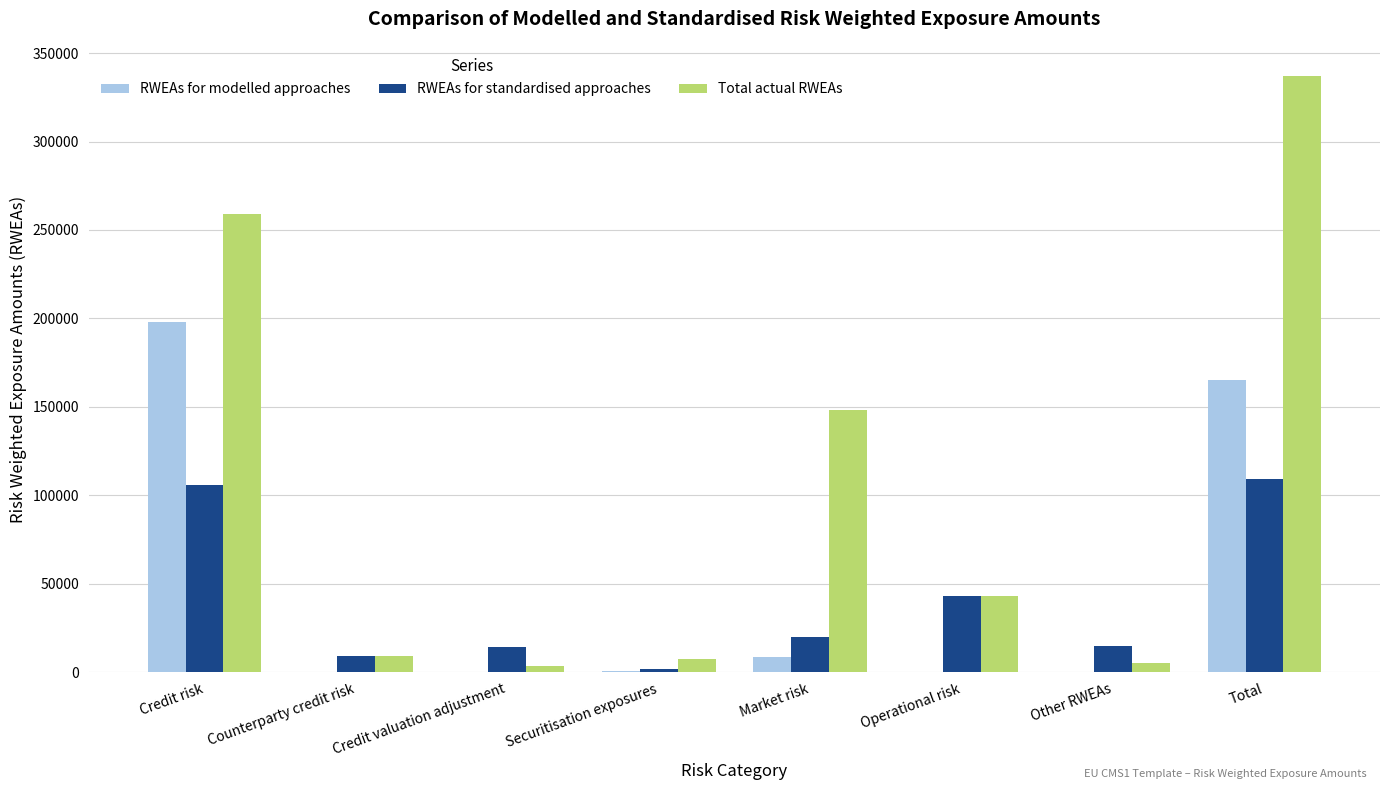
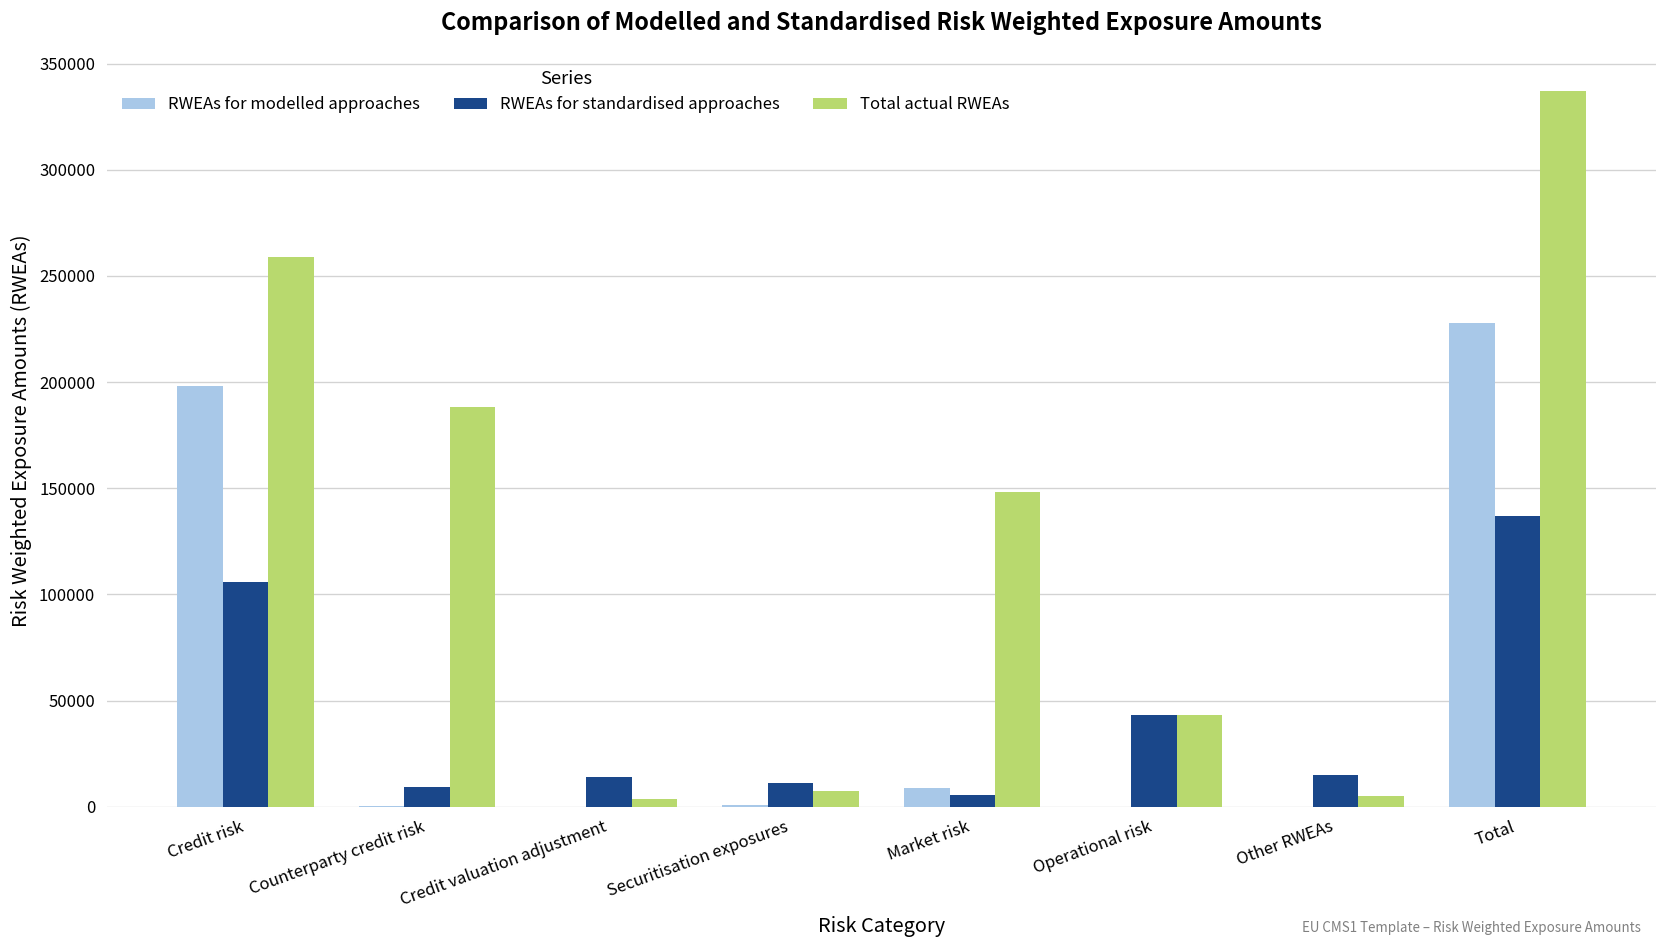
Total actual RWEAs, Counterparty credit risk: 9000 -> 189000
RWEAs for standardised approaches, Securitisation exposures: 2000 -> 11000
RWEAs for standardised approaches, Market risk: 20000 -> 5000
RWEAs for modelled approaches, Total: 165000 -> 228000
RWEAs for standardised approaches, Total: 109000 -> 137000
